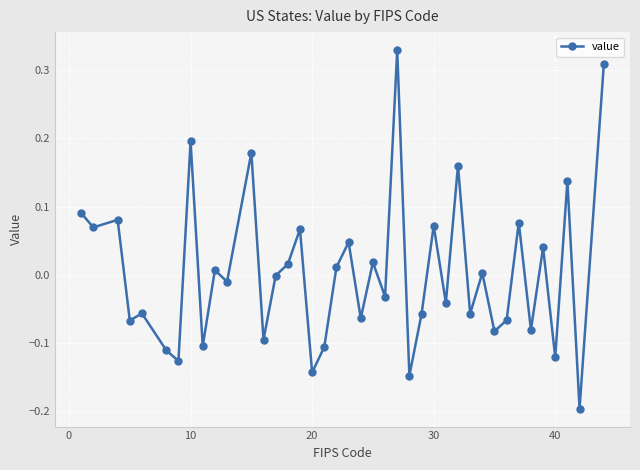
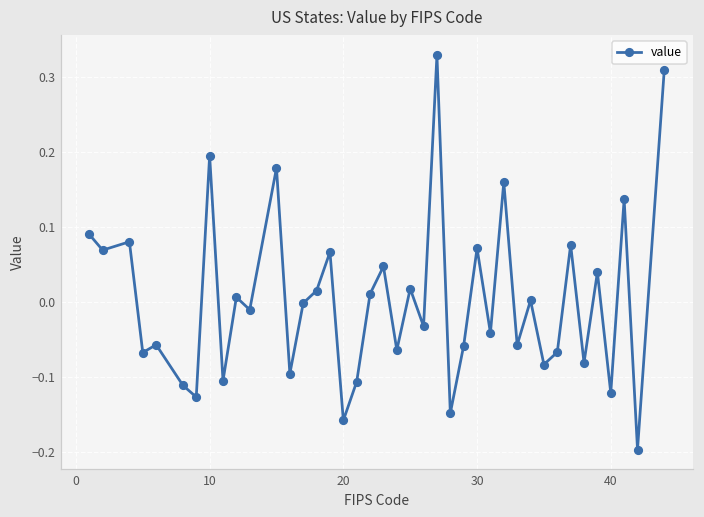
20: -0.14 -> -0.16
